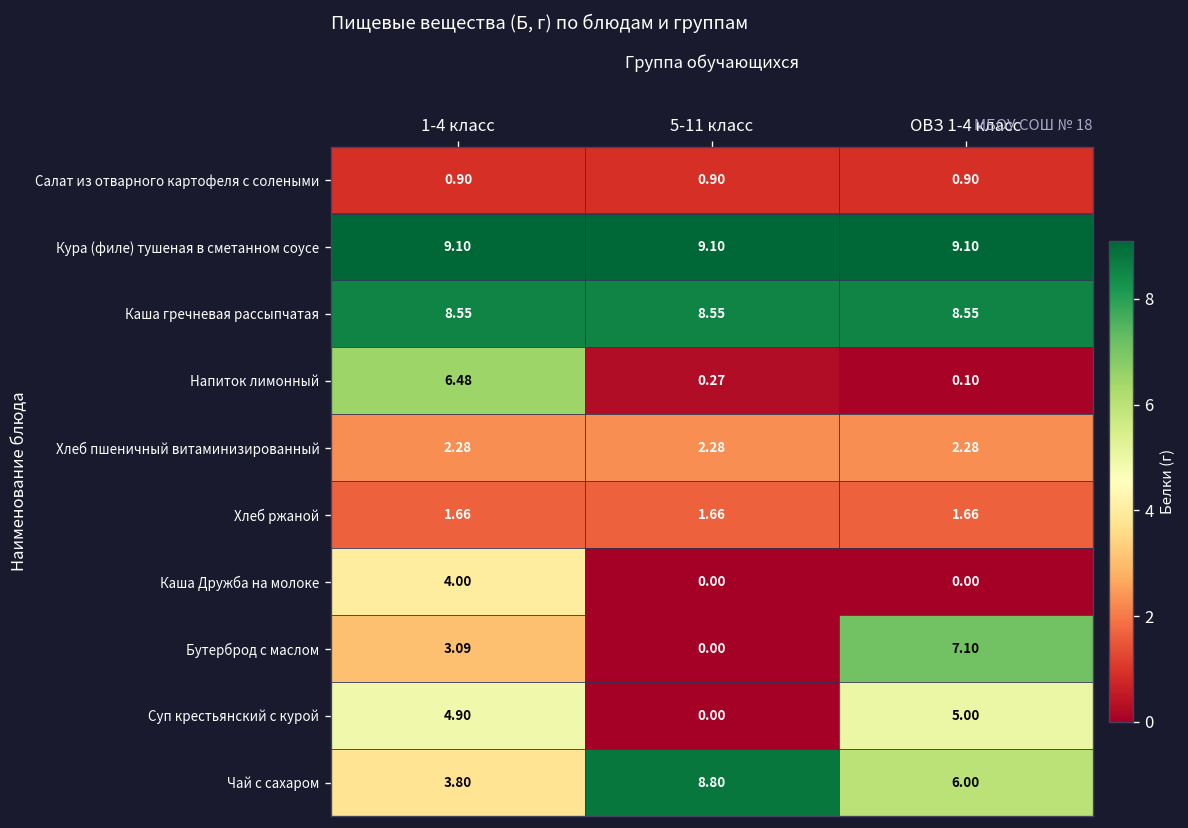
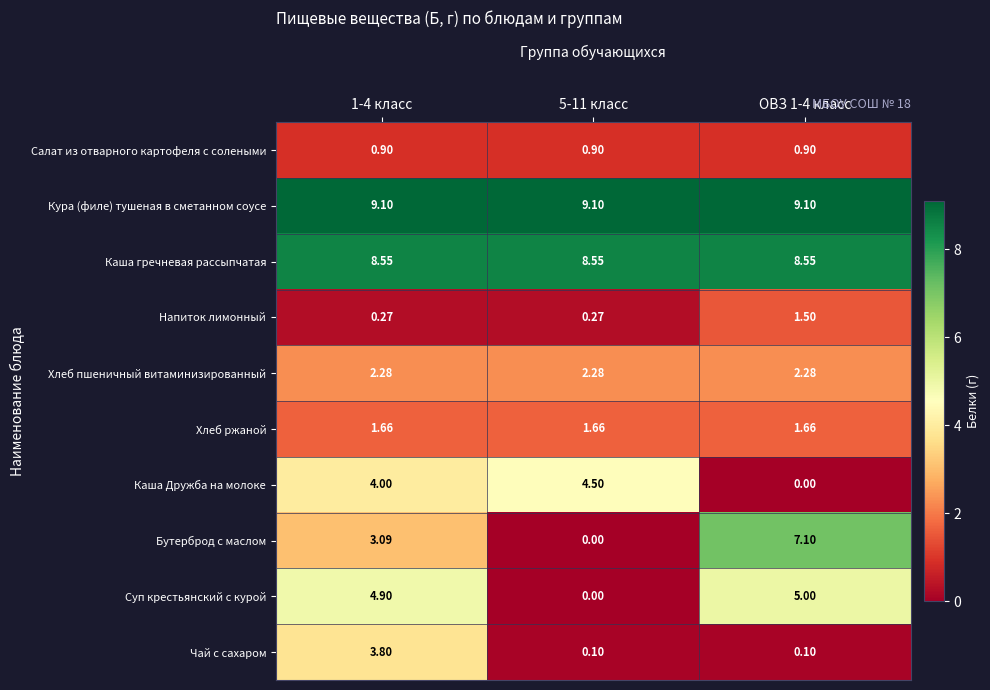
Напиток лимонный, 1-4 класс: 6.48 -> 0.27
Напиток лимонный, ОВЗ 1-4 класс: 0.10 -> 1.50
Каша Дружба на молоке, 5-11 класс: 0.00 -> 4.50
Чай с сахаром, 5-11 класс: 8.80 -> 0.10
Чай с сахаром, ОВЗ 1-4 класс: 6.00 -> 0.10
